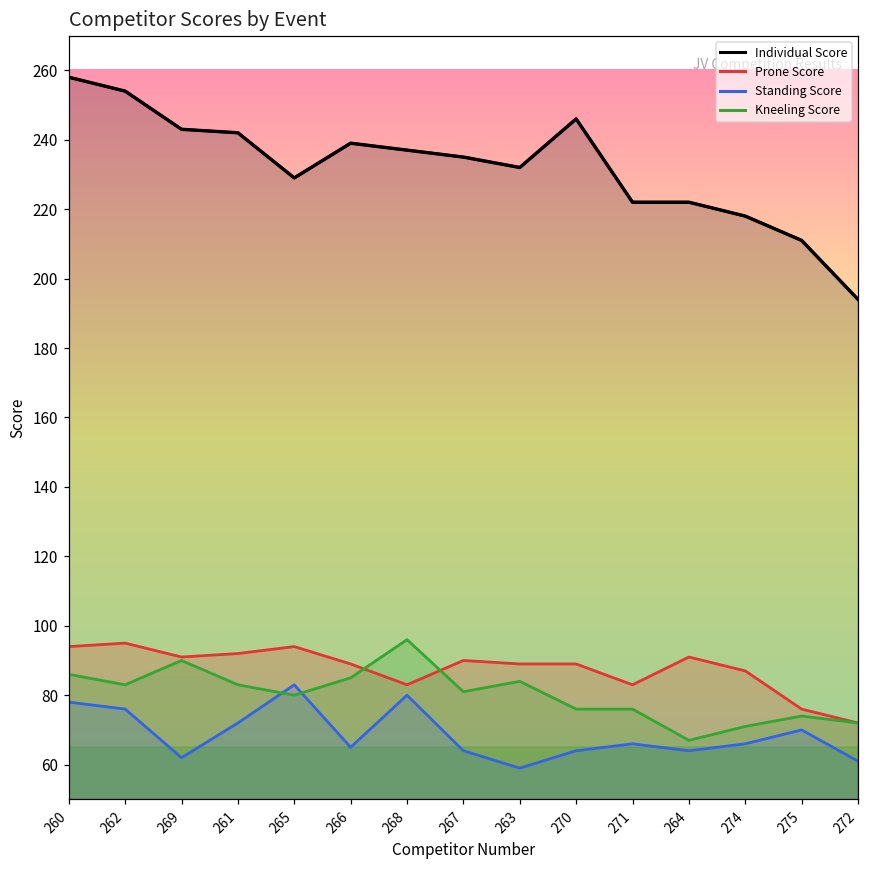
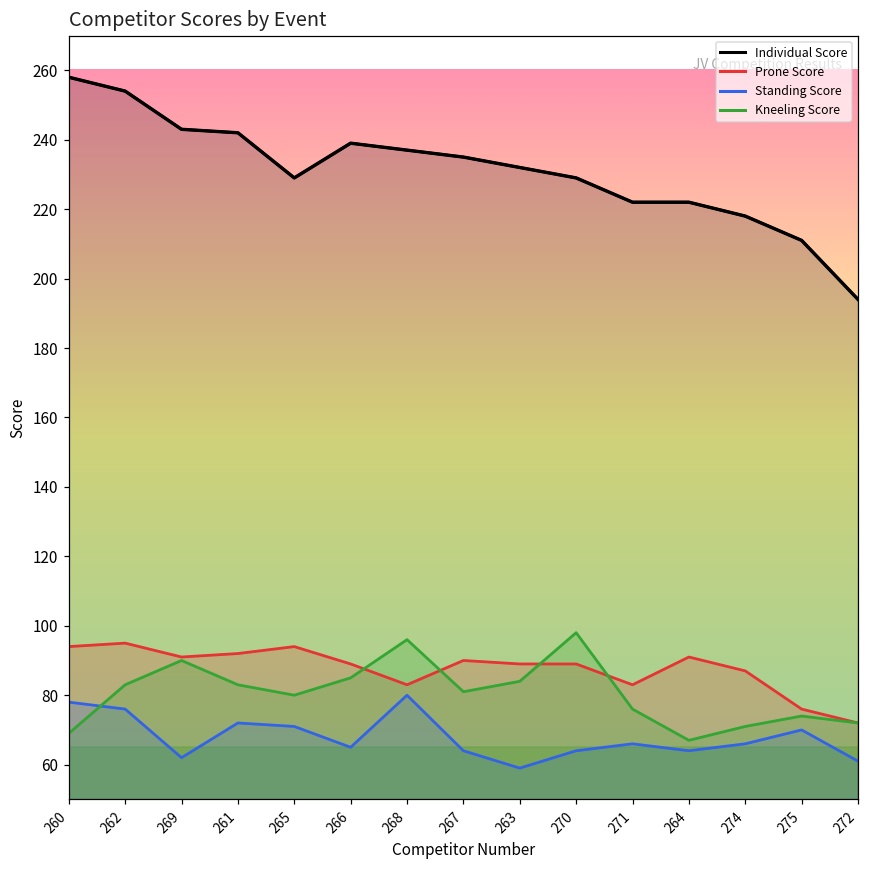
Kneeling Score, 260: 86 -> 69
Standing Score, 265: 83 -> 71
Individual Score, 270: 246 -> 229
Kneeling Score, 270: 76 -> 98
